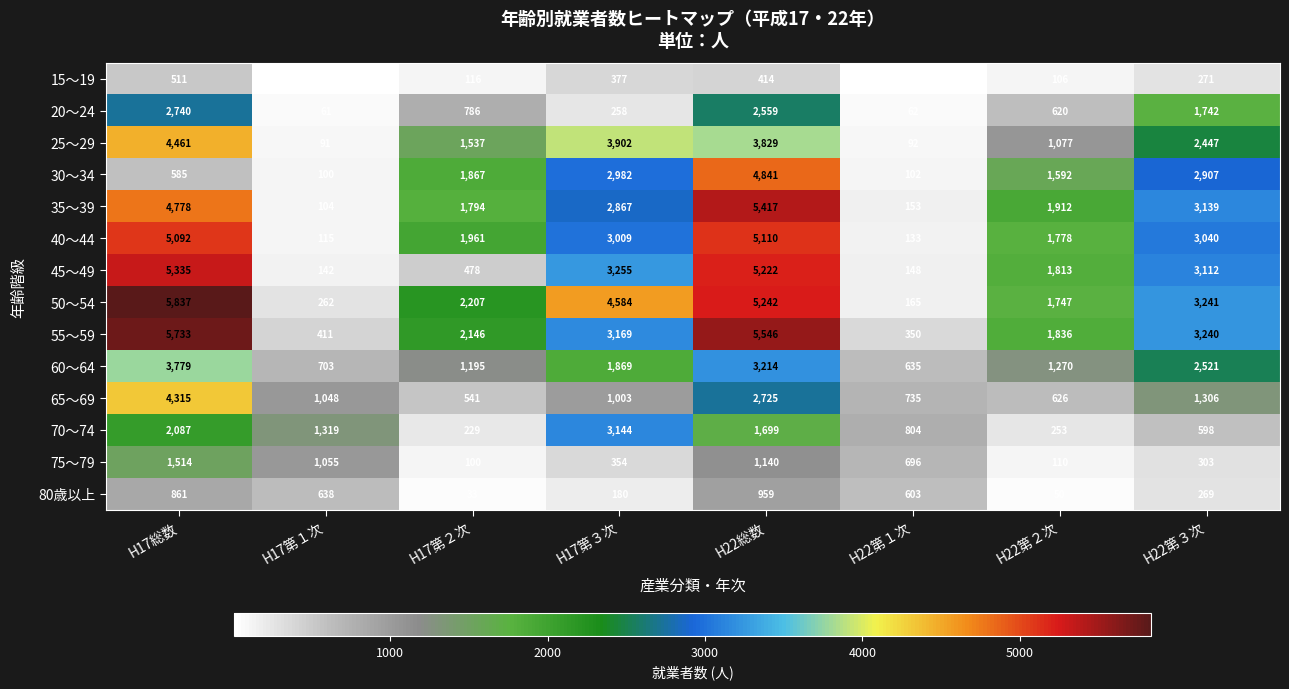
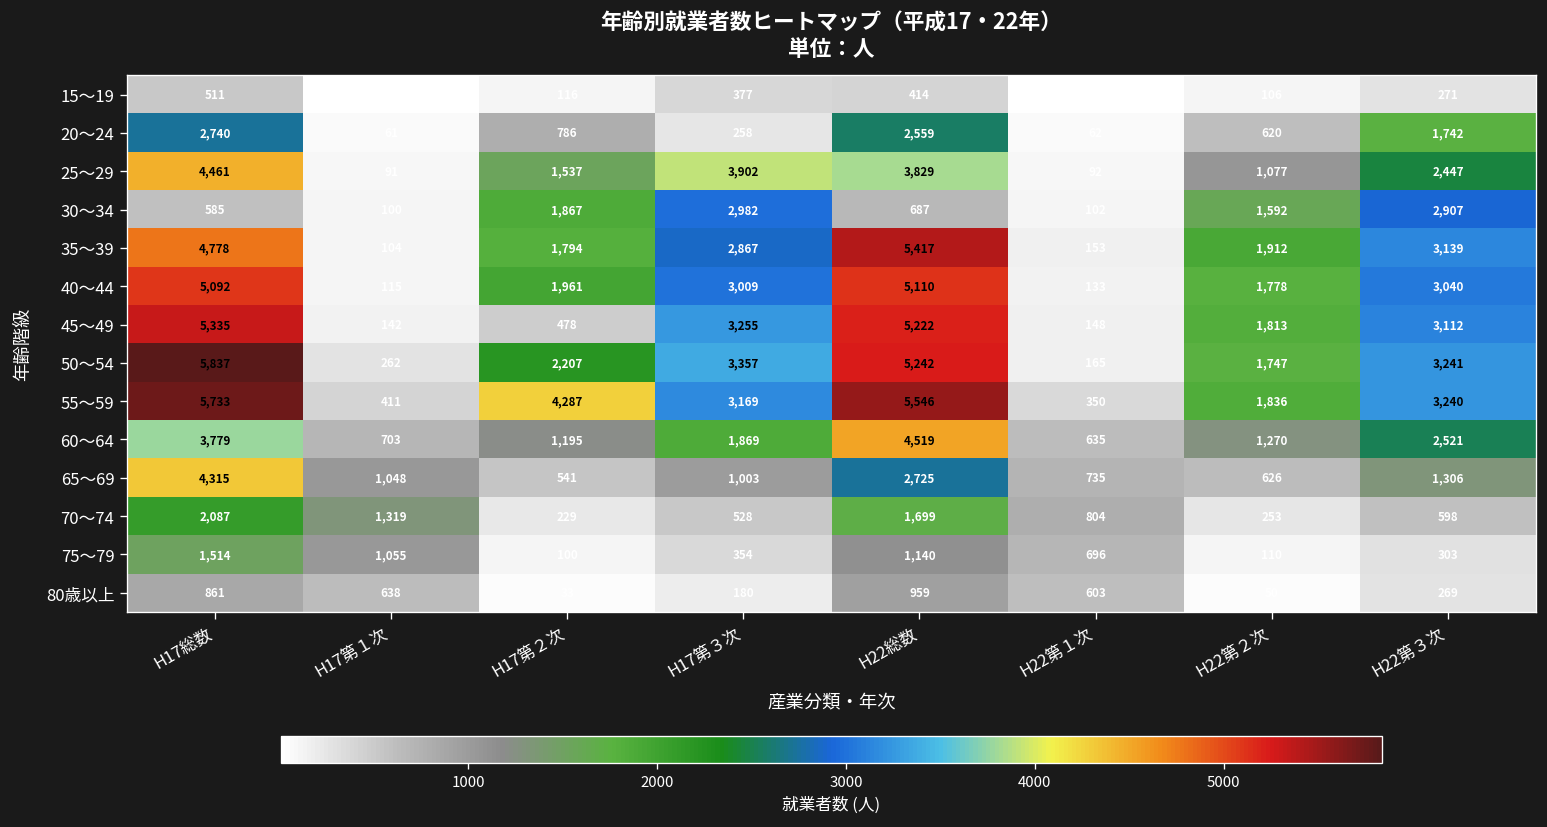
30～34, H22総数: 4,841 -> 687
50～54, H17第３次: 4,584 -> 3,357
55～59, H17第２次: 2,146 -> 4,287
60～64, H22総数: 3,214 -> 4,519
70～74, H17第３次: 3,144 -> 528
